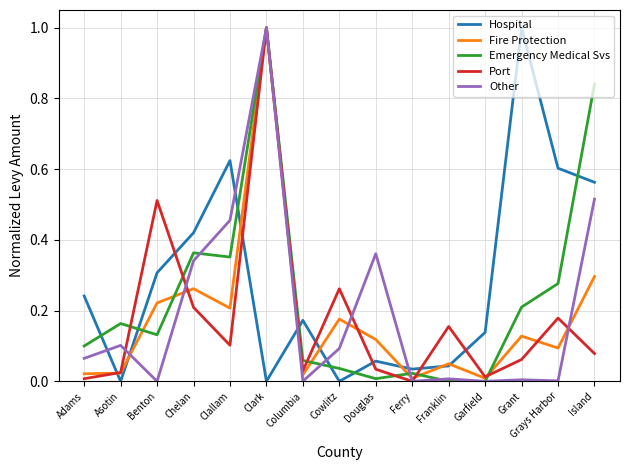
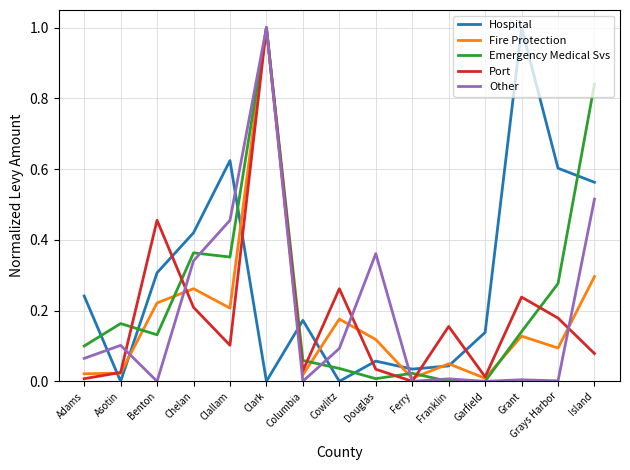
Port, Benton: 0.51 -> 0.46
Emergency Medical Svs, Grant: 0.21 -> 0.14
Port, Grant: 0.06 -> 0.24
